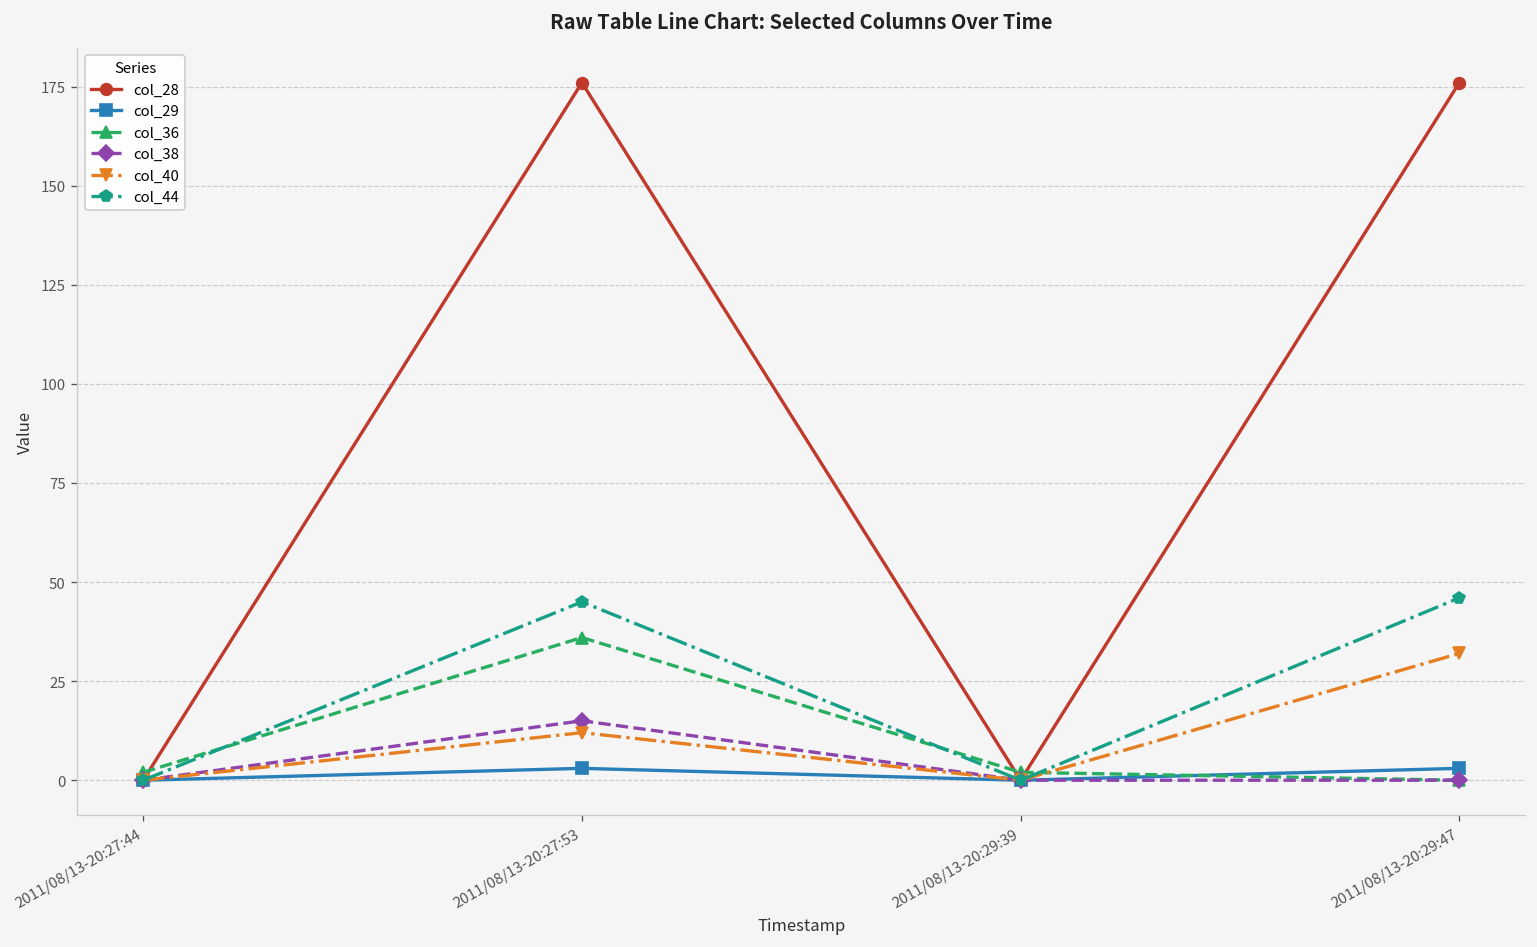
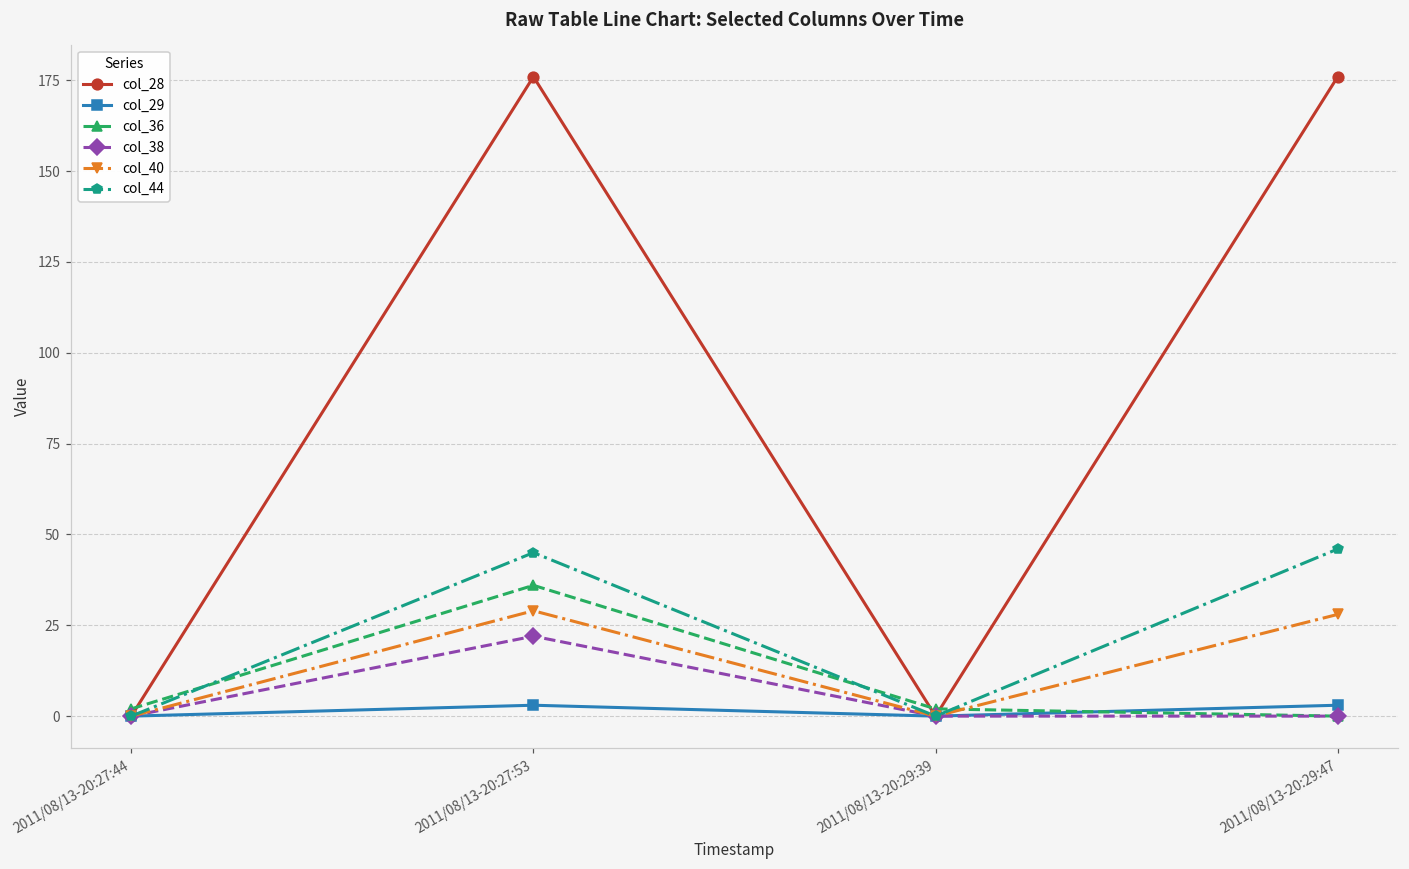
col_38, 2011/08/13-20:27:53: 15 -> 22
col_40, 2011/08/13-20:27:53: 12 -> 29
col_40, 2011/08/13-20:29:47: 32 -> 28
